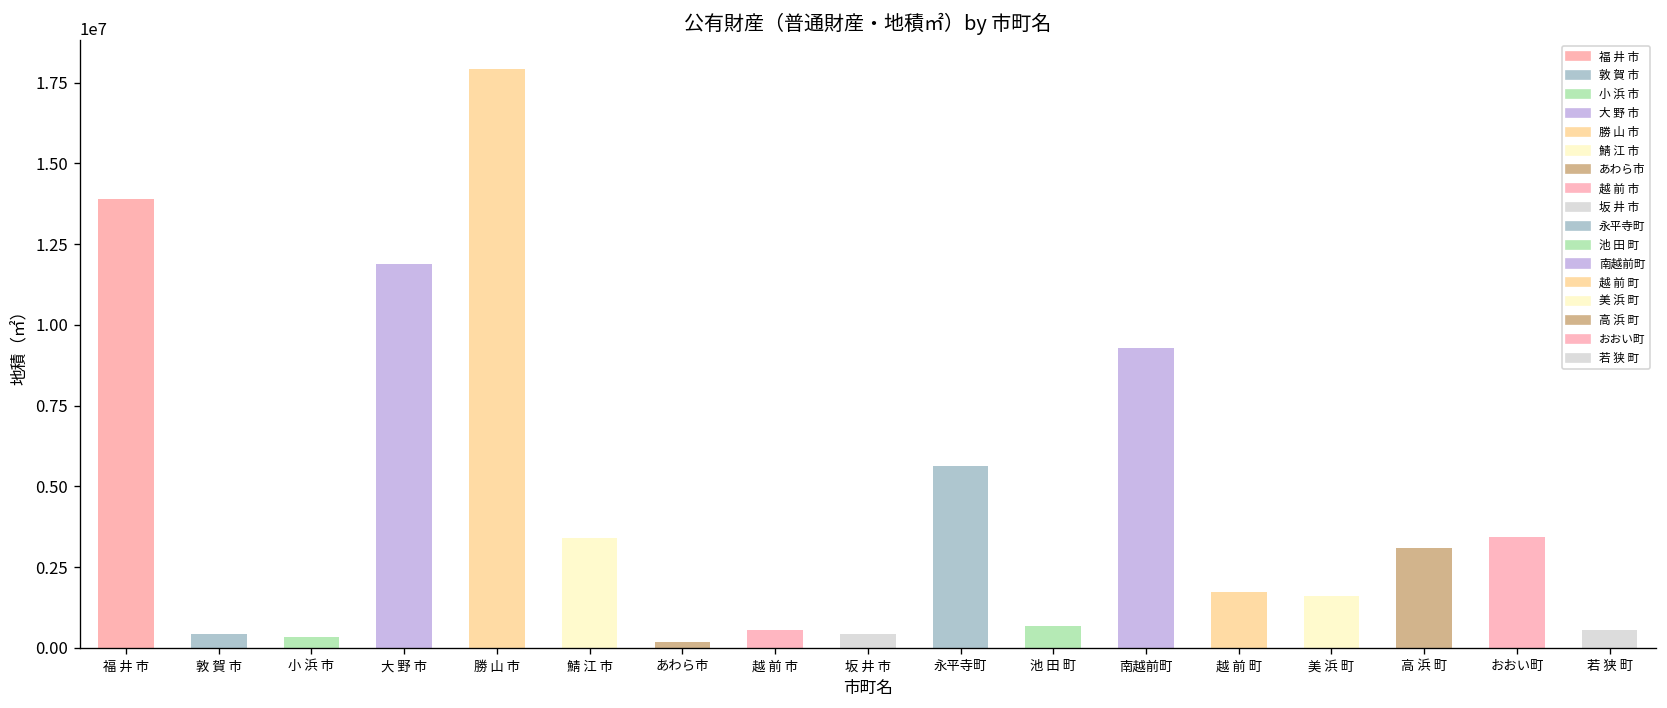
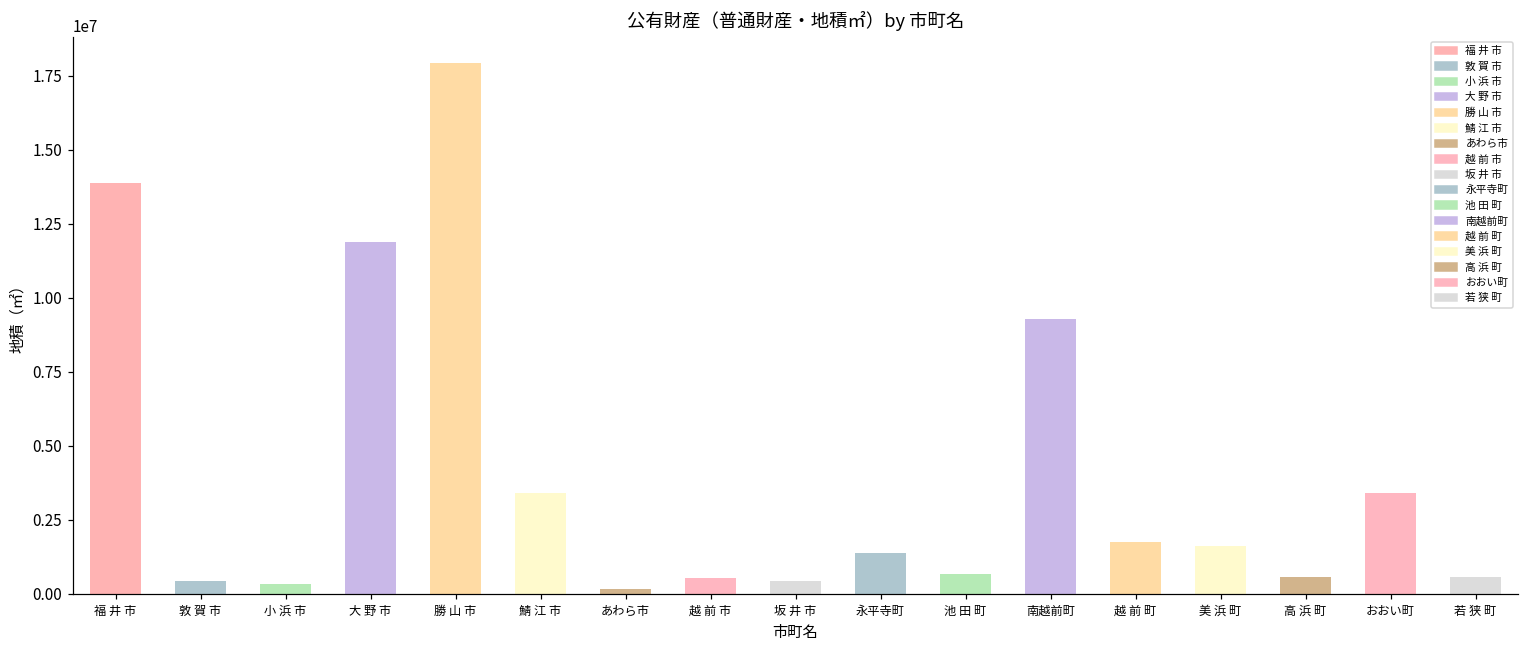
永平寺町: 5600000 -> 1400000
高 浜 町: 3100000 -> 600000
